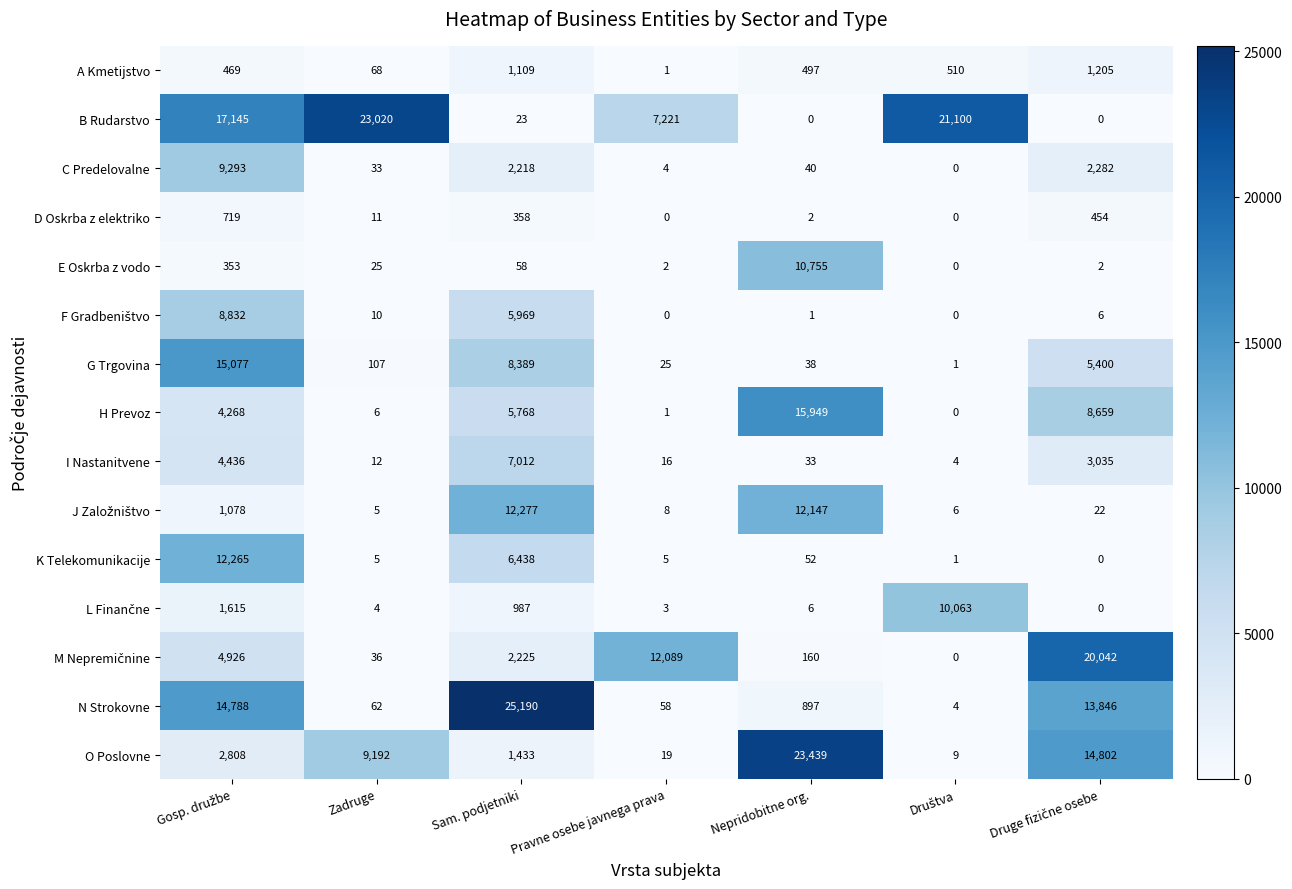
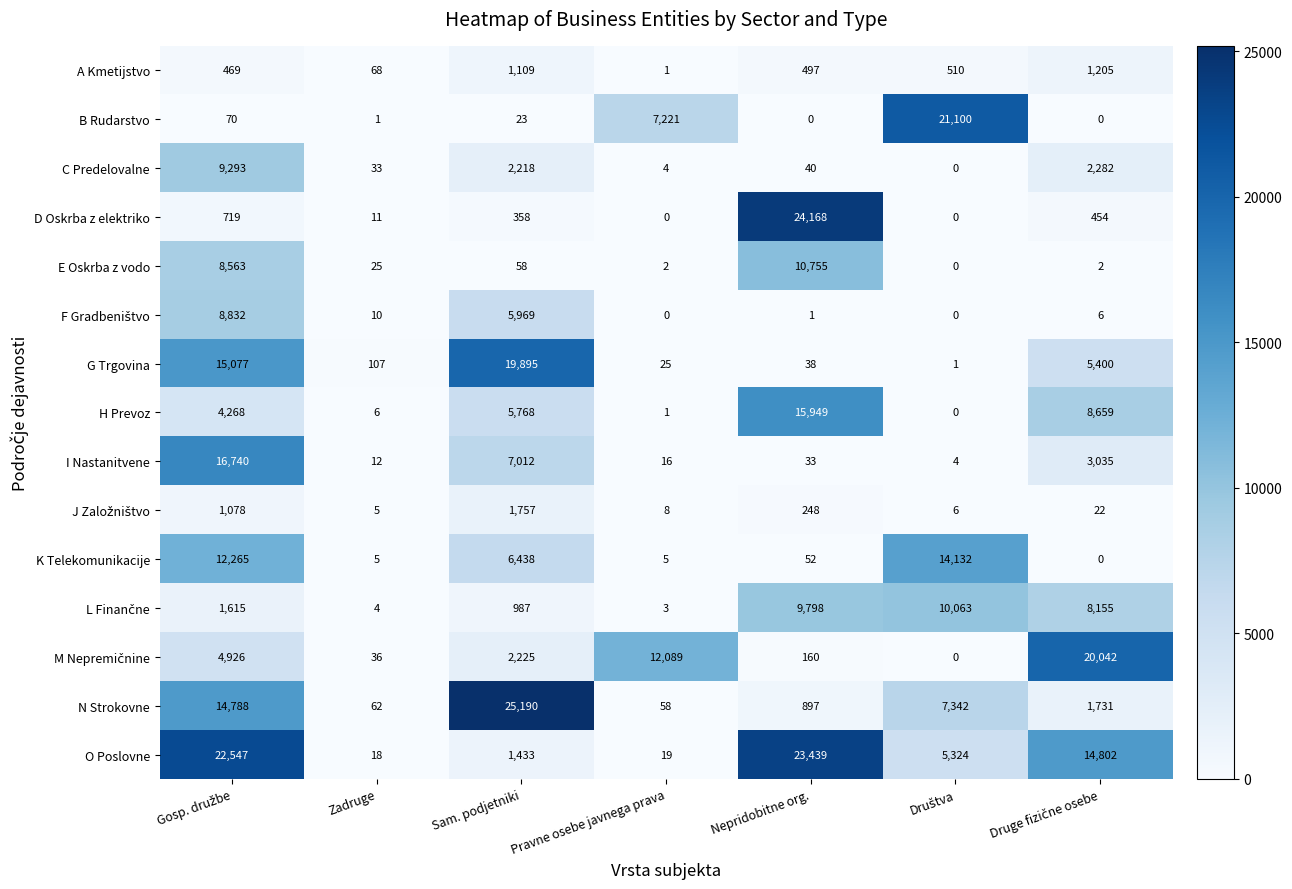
B Rudarstvo, Gosp. družbe: 17,145 -> 70
B Rudarstvo, Zadruge: 23,020 -> 1
D Oskrba z elektriko, Nepridobitne org.: 2 -> 24,168
E Oskrba z vodo, Gosp. družbe: 353 -> 8,563
G Trgovina, Sam. podjetniki: 8,389 -> 19,895
I Nastanitvene, Gosp. družbe: 4,436 -> 16,740
J Založništvo, Sam. podjetniki: 12,277 -> 1,757
J Založništvo, Nepridobitne org.: 12,147 -> 248
K Telekomunikacije, Društva: 1 -> 14,132
L Finančne, Nepridobitne org.: 6 -> 9,798
L Finančne, Druge fizične osebe: 0 -> 8,155
N Strokovne, Društva: 4 -> 7,342
N Strokovne, Druge fizične osebe: 13,846 -> 1,731
O Poslovne, Gosp. družbe: 2,808 -> 22,547
O Poslovne, Zadruge: 9,192 -> 18
O Poslovne, Društva: 9 -> 5,324
